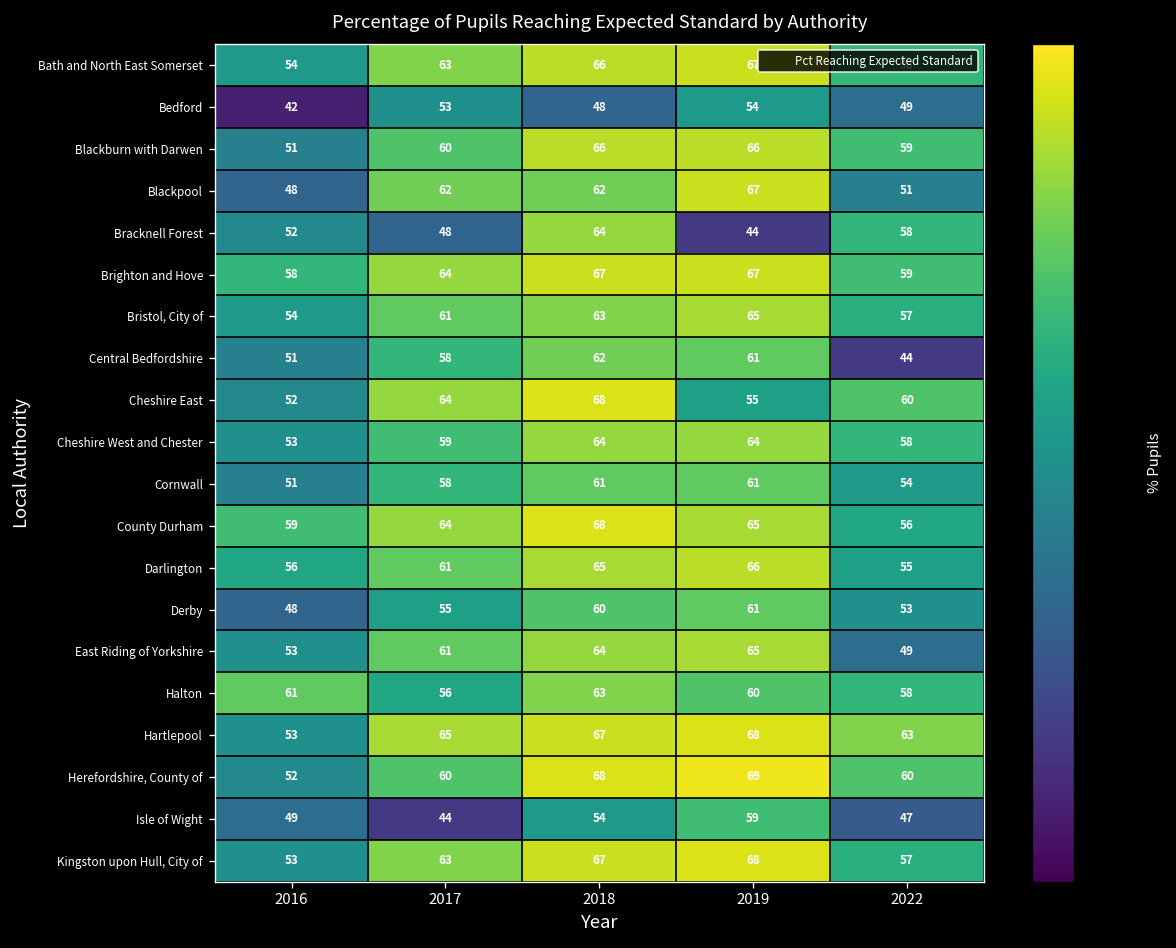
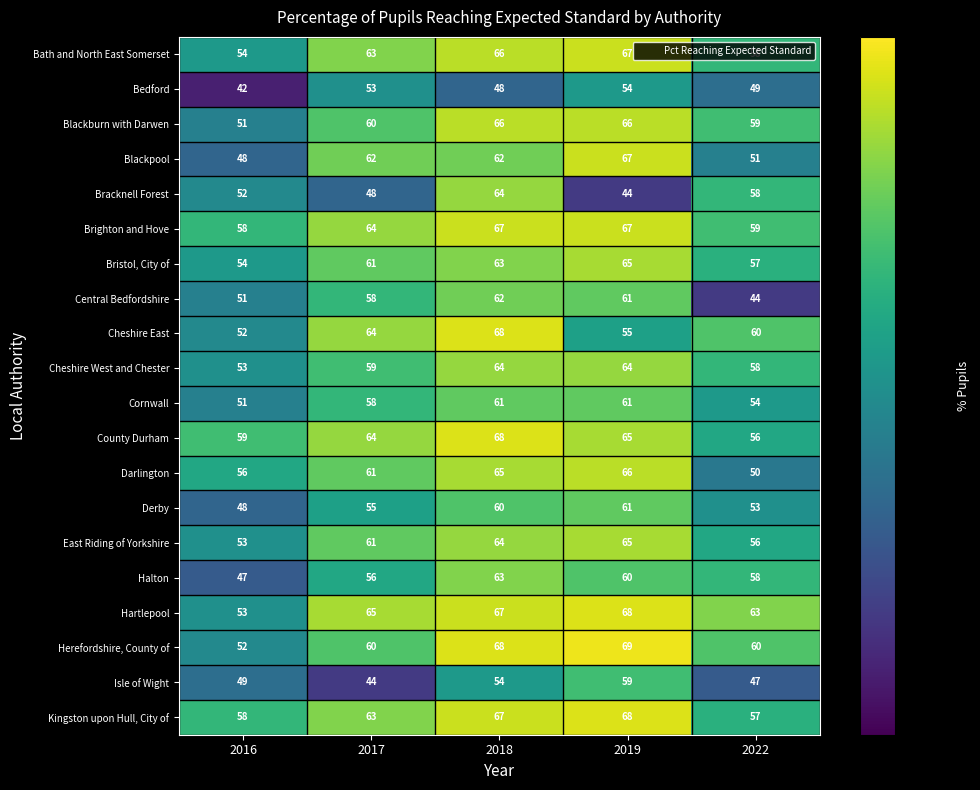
Darlington, 2022: 55 -> 50
East Riding of Yorkshire, 2022: 49 -> 56
Halton, 2016: 61 -> 47
Kingston upon Hull, City of, 2016: 53 -> 58
